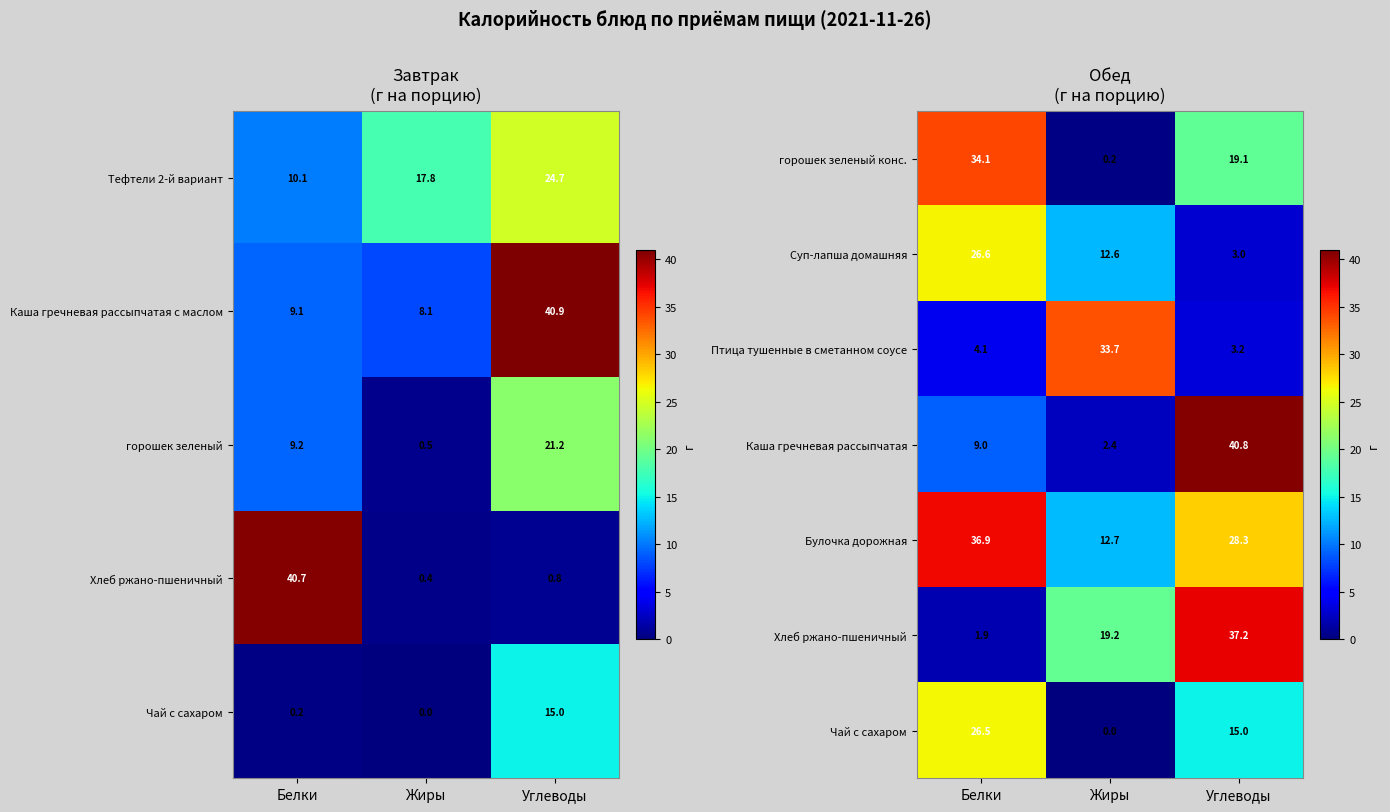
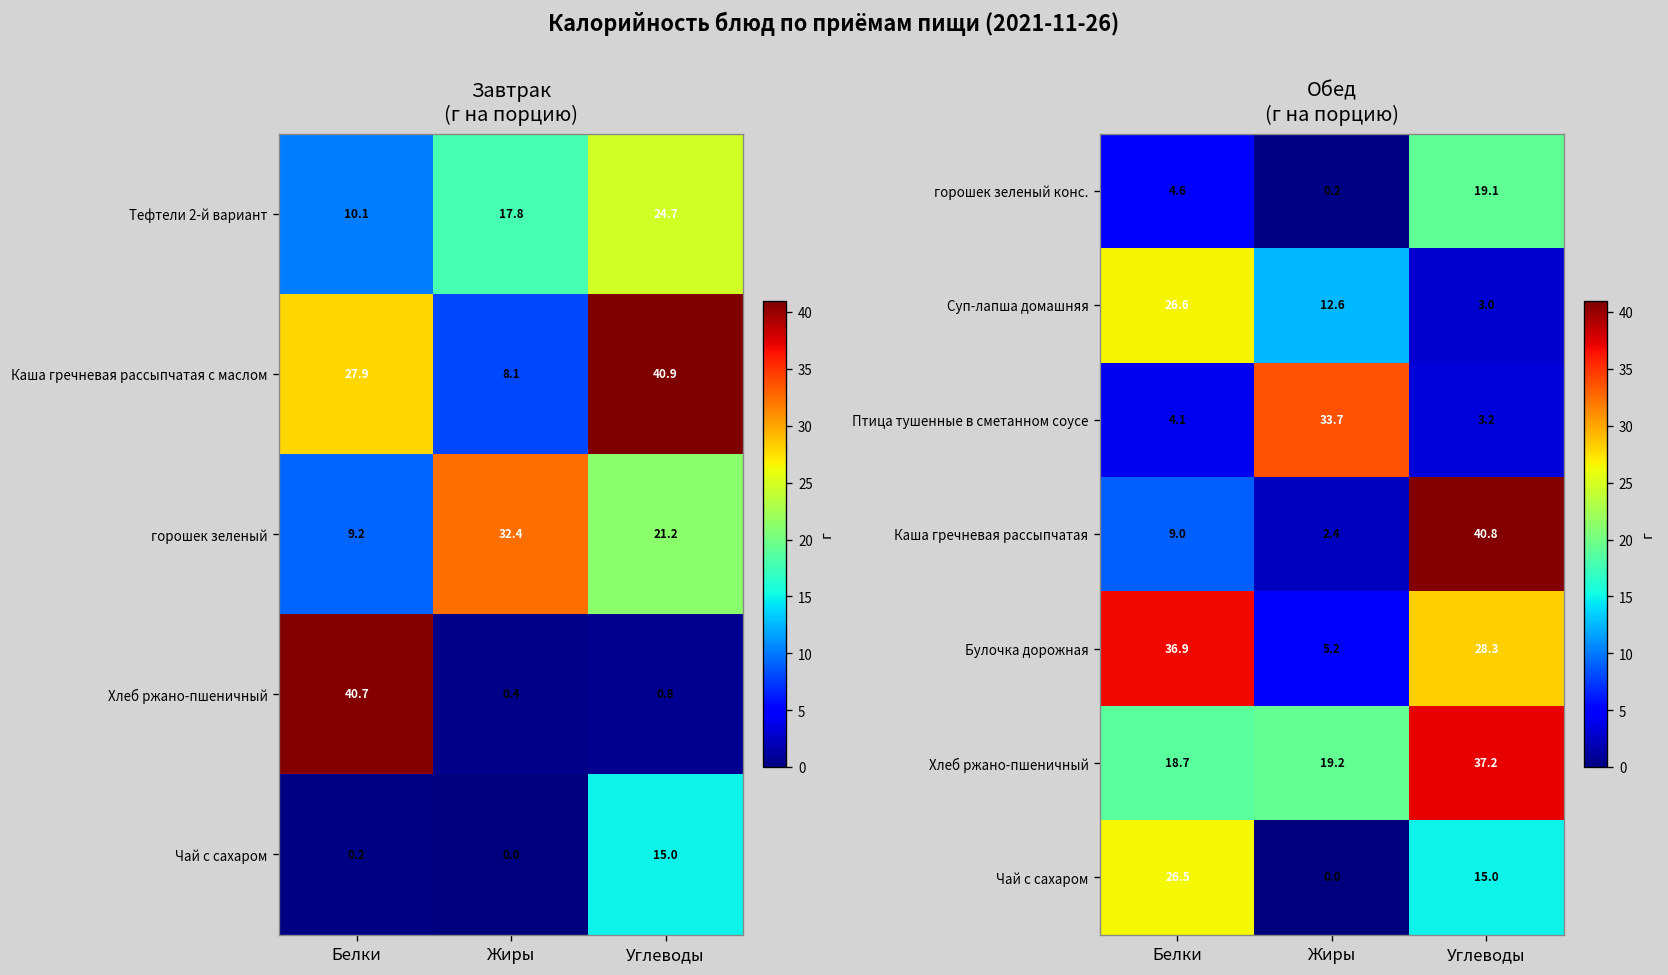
Завтрак (г на порцию), Каша гречневая рассыпчатая с маслом, Белки: 9.1 -> 27.9
Завтрак (г на порцию), горошек зеленый, Жиры: 0.5 -> 32.4
Обед (г на порцию), горошек зеленый конс., Белки: 34.1 -> 4.6
Обед (г на порцию), Булочка дорожная, Жиры: 12.7 -> 5.2
Обед (г на порцию), Хлеб ржано-пшеничный, Белки: 1.9 -> 18.7
